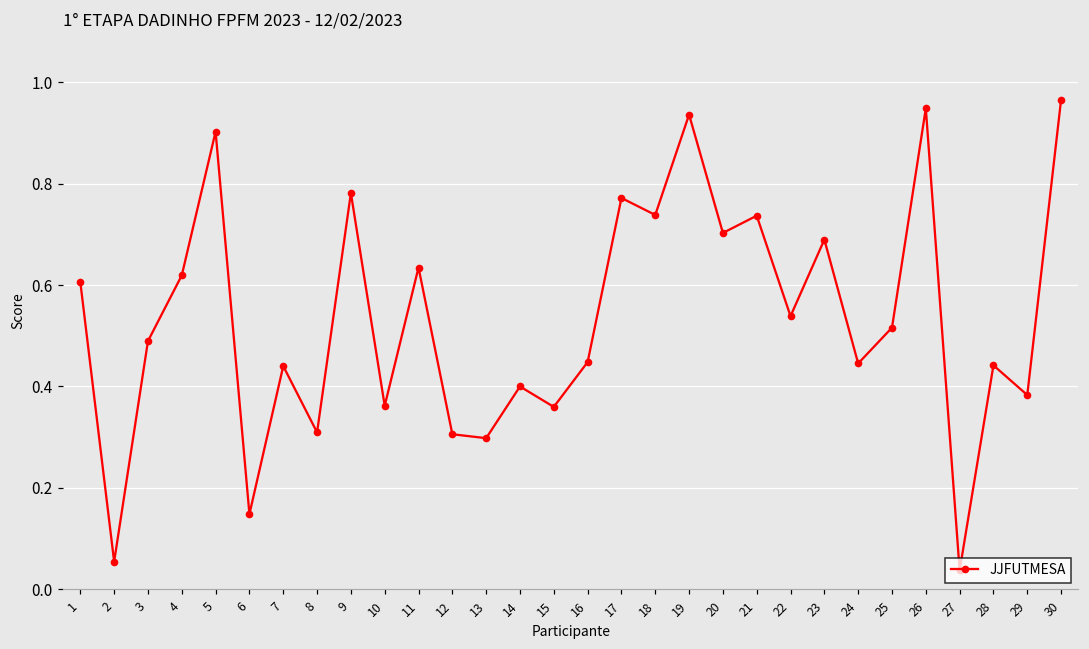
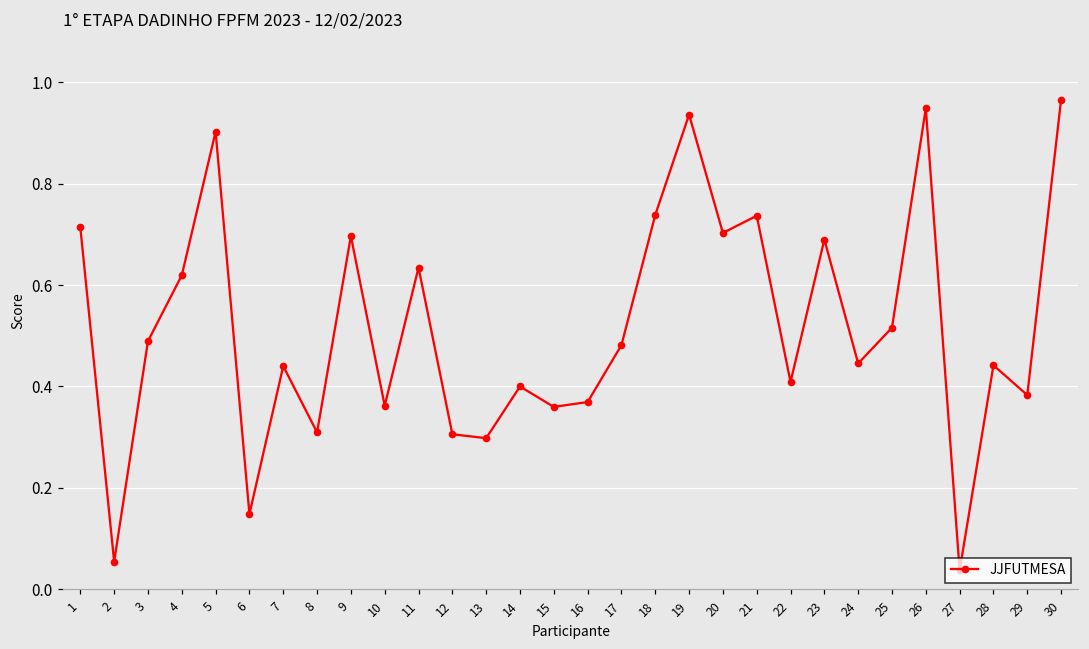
1: 0.61 -> 0.71
9: 0.78 -> 0.70
16: 0.45 -> 0.37
17: 0.77 -> 0.48
22: 0.54 -> 0.41
